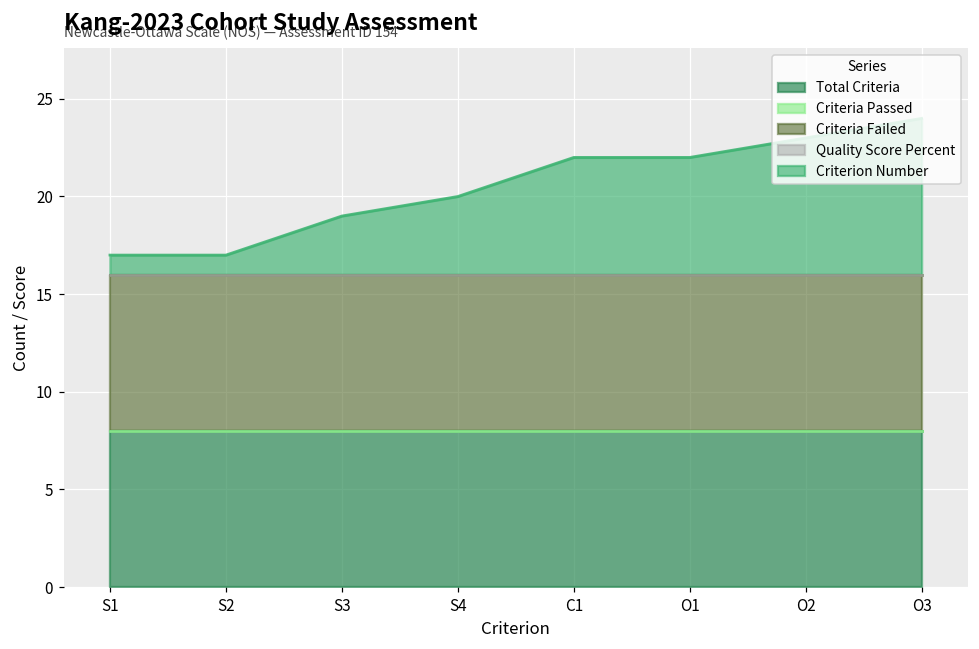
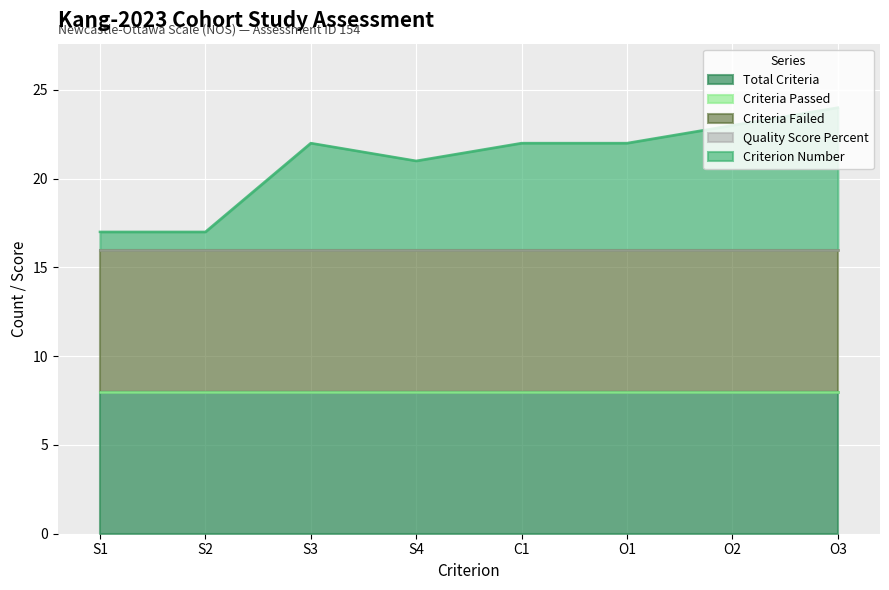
Criterion Number, S3: 19.0 -> 22.0
Criterion Number, S4: 20.0 -> 21.0
